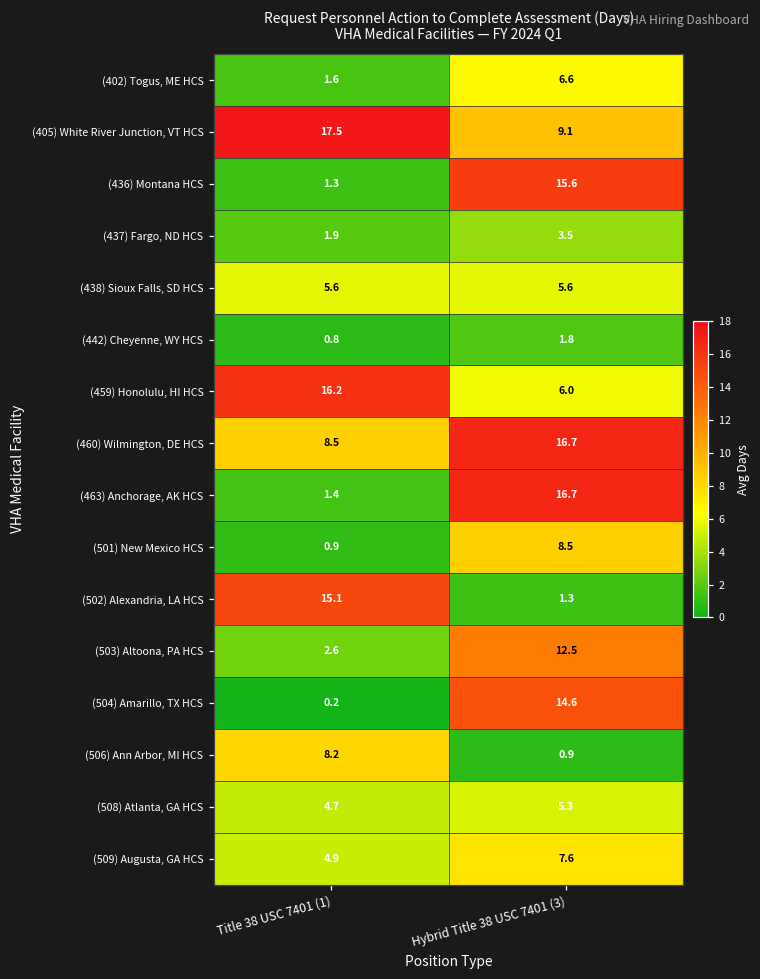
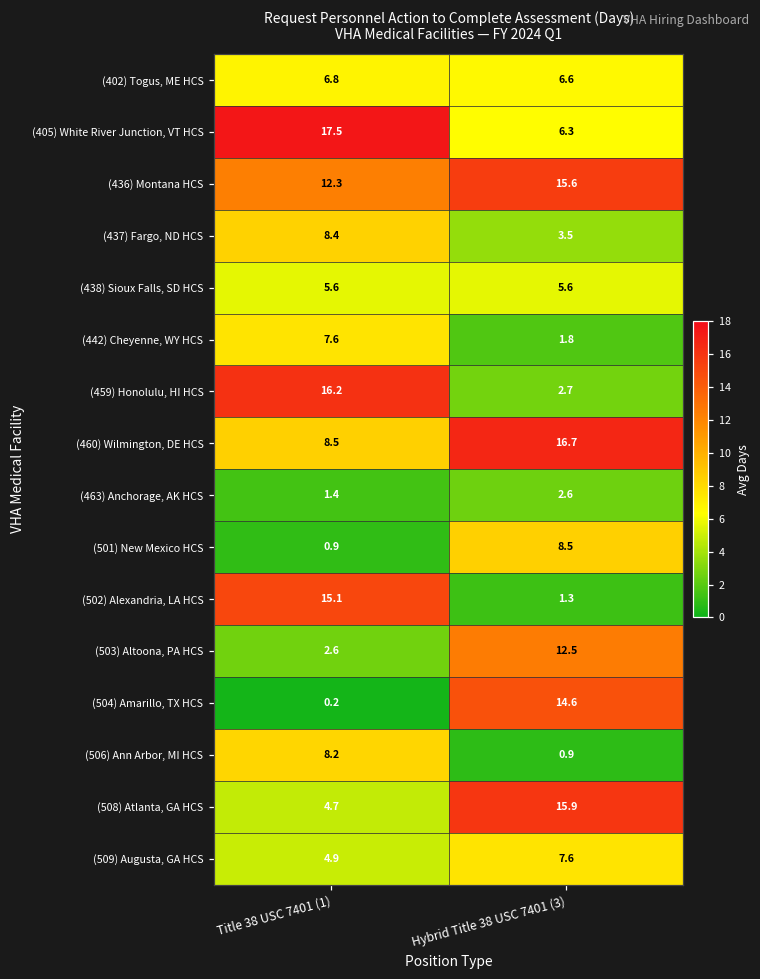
(402) Togus, ME HCS, Title 38 USC 7401 (1): 1.6 -> 6.8
(405) White River Junction, VT HCS, Hybrid Title 38 USC 7401 (3): 9.1 -> 6.3
(436) Montana HCS, Title 38 USC 7401 (1): 1.3 -> 12.3
(437) Fargo, ND HCS, Title 38 USC 7401 (1): 1.9 -> 8.4
(442) Cheyenne, WY HCS, Title 38 USC 7401 (1): 0.8 -> 7.6
(459) Honolulu, HI HCS, Hybrid Title 38 USC 7401 (3): 6.0 -> 2.7
(463) Anchorage, AK HCS, Hybrid Title 38 USC 7401 (3): 16.7 -> 2.6
(508) Atlanta, GA HCS, Hybrid Title 38 USC 7401 (3): 5.3 -> 15.9
